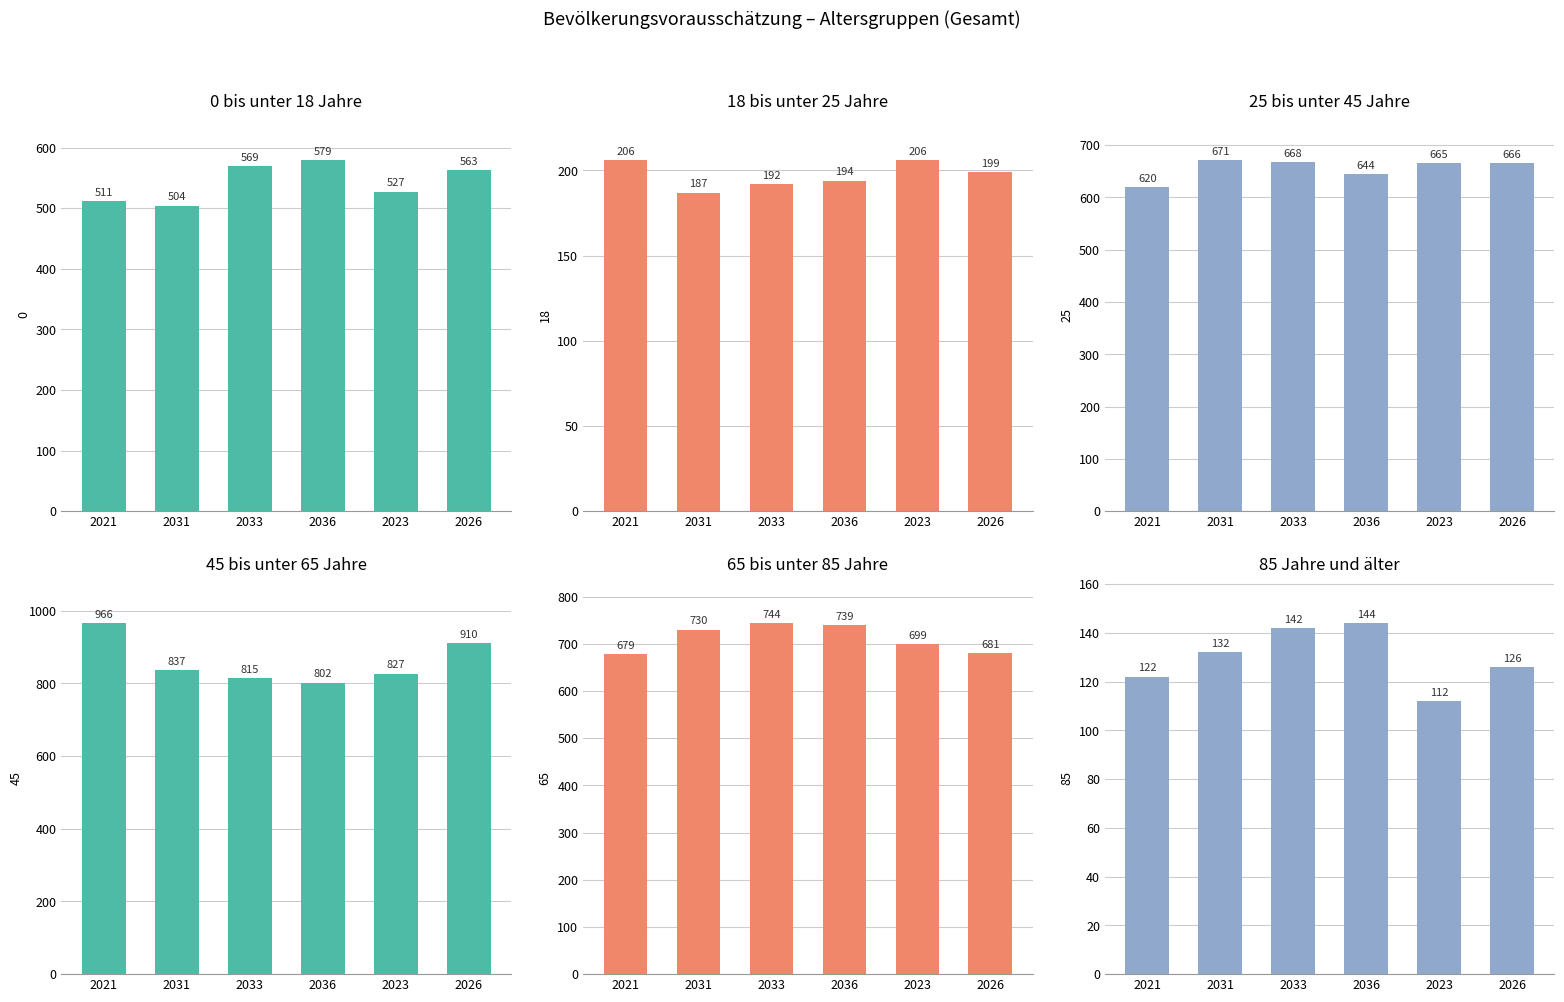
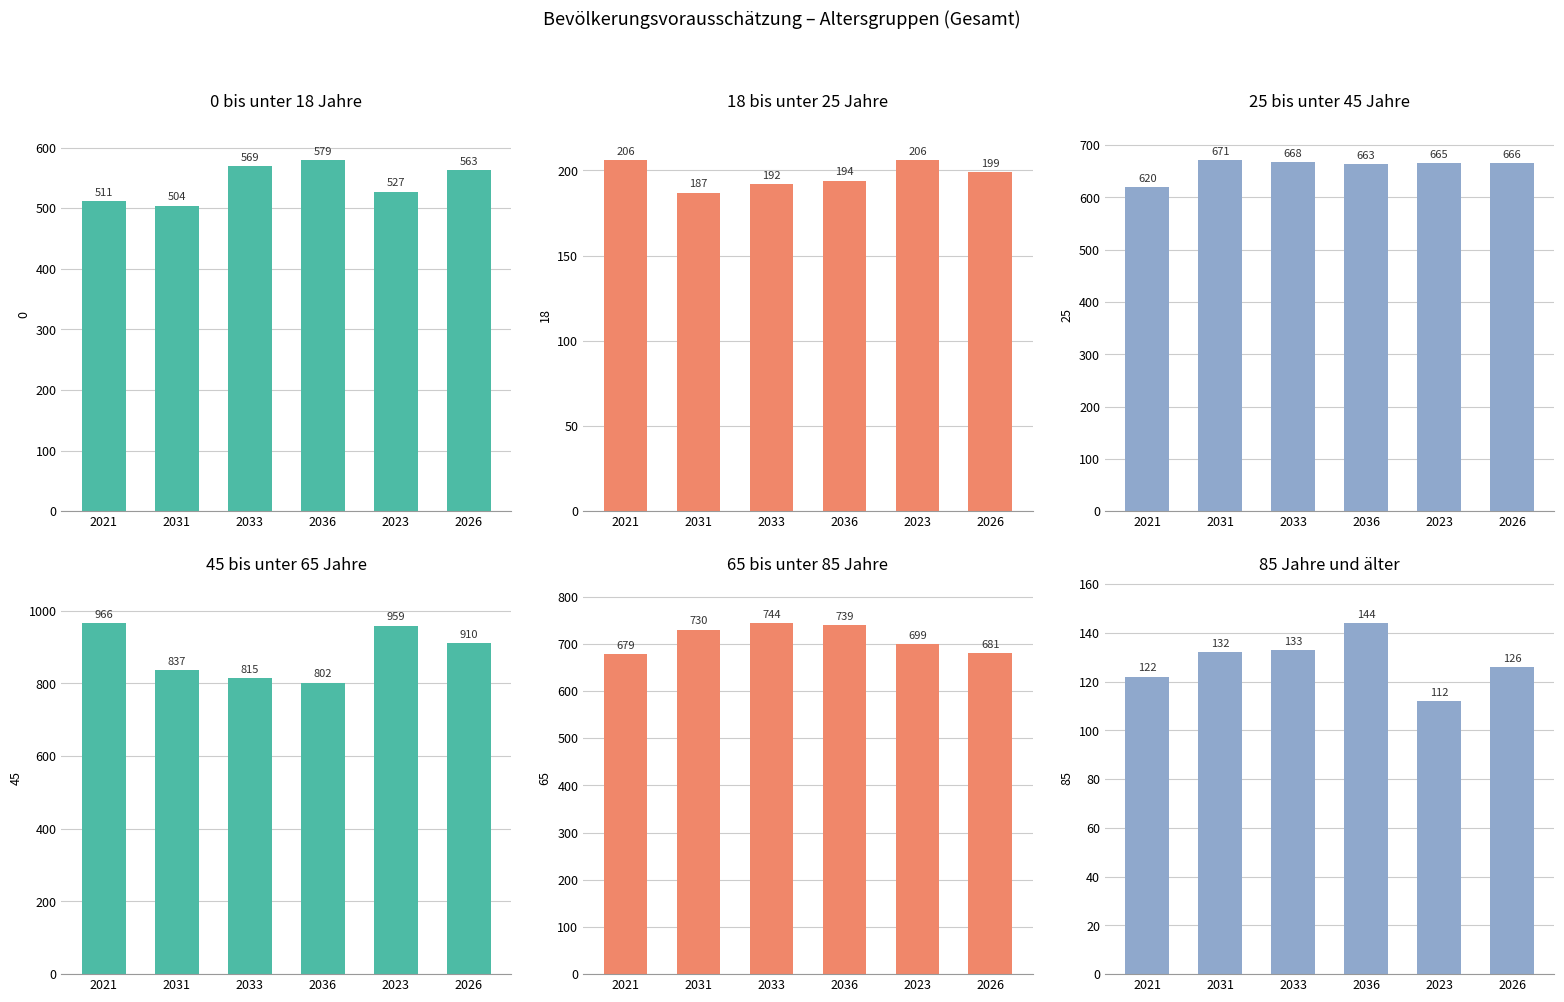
25 bis unter 45 Jahre, 2036: 644 -> 663
45 bis unter 65 Jahre, 2023: 827 -> 959
85 Jahre und älter, 2033: 142 -> 133
